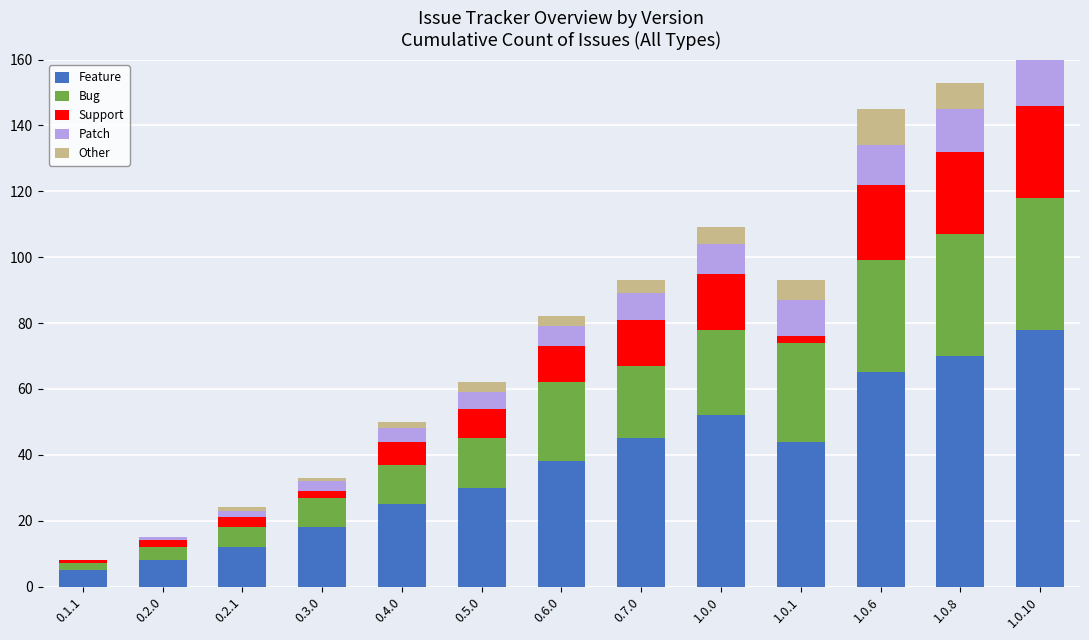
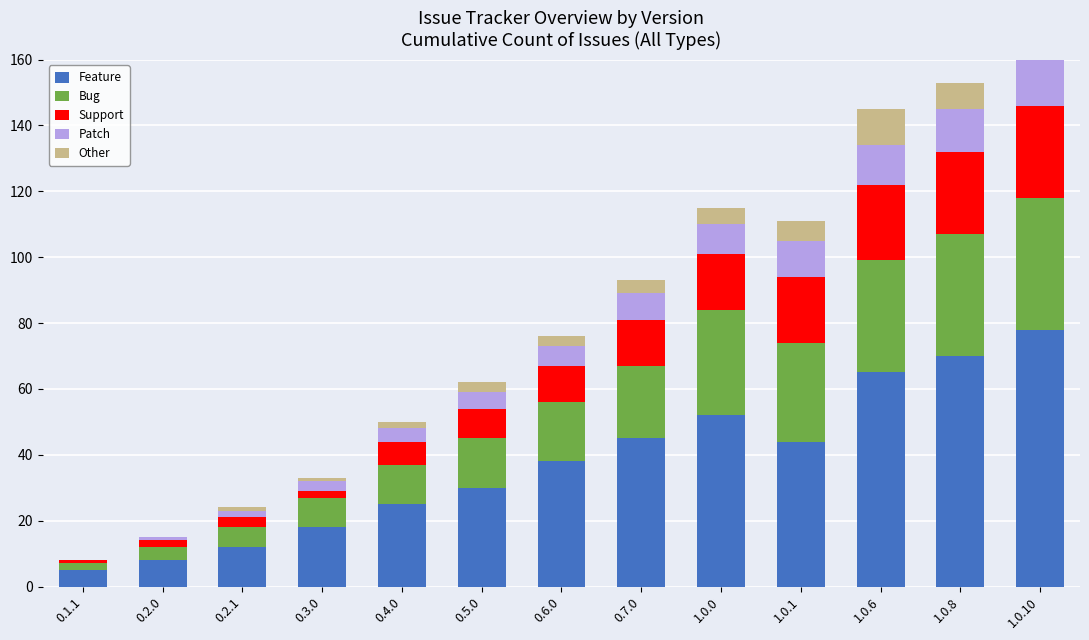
Bug, 0.6.0: 24 -> 18
Bug, 1.0.0: 26 -> 32
Support, 1.0.1: 2 -> 20
